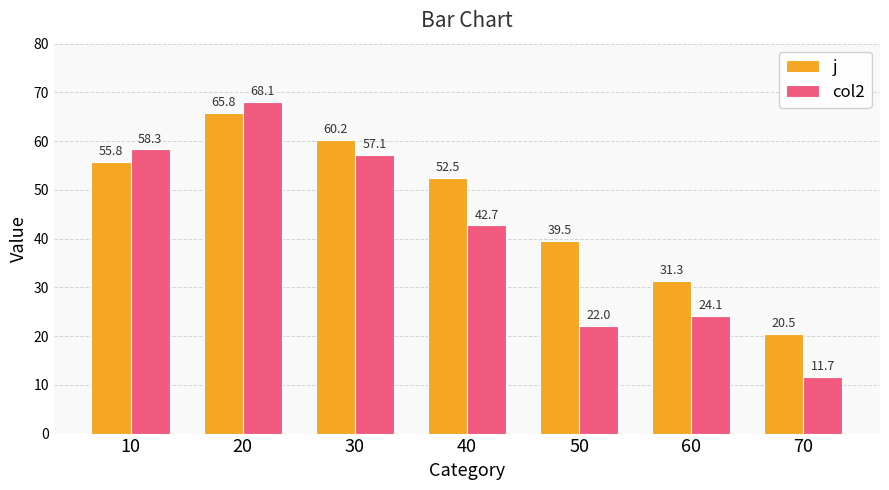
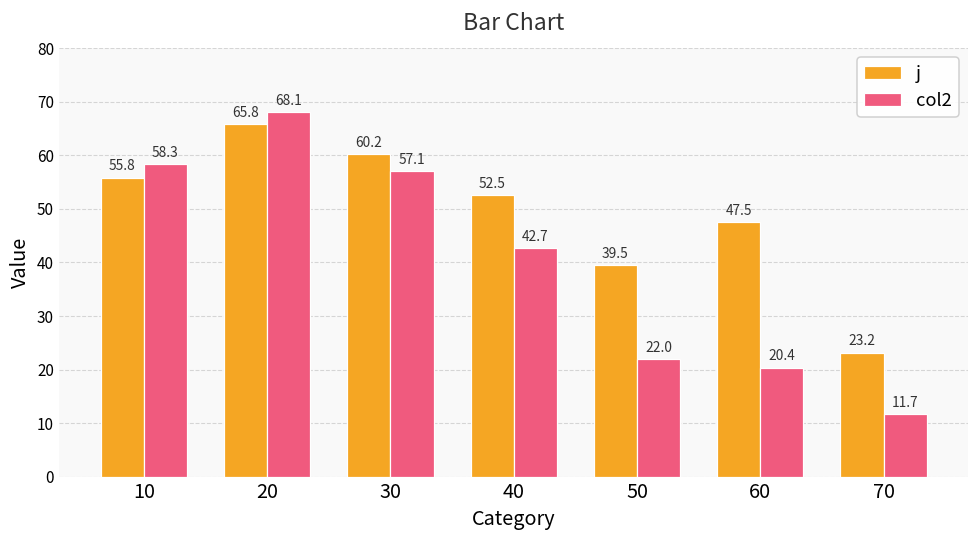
j, 60: 31.3 -> 47.5
col2, 60: 24.1 -> 20.4
j, 70: 20.5 -> 23.2
